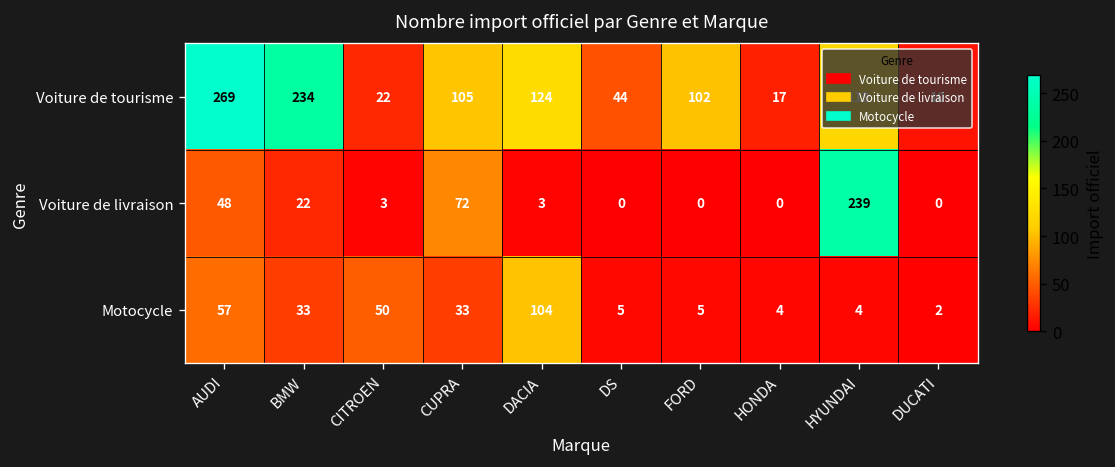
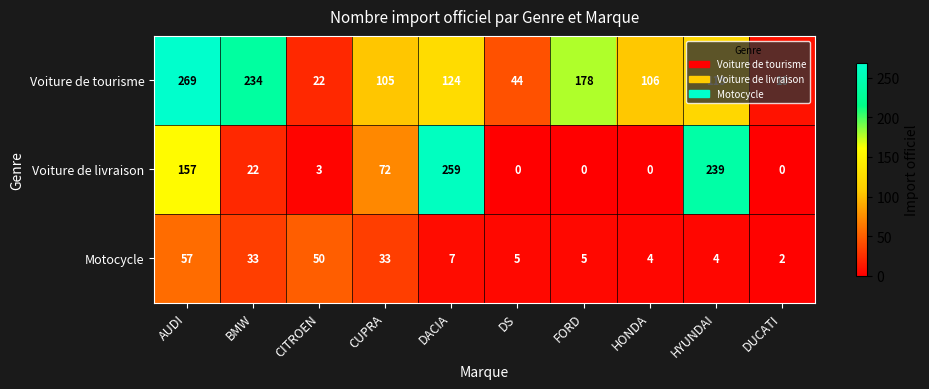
Voiture de tourisme, FORD: 102 -> 178
Voiture de tourisme, HONDA: 17 -> 106
Voiture de livraison, AUDI: 48 -> 157
Voiture de livraison, DACIA: 3 -> 259
Motocycle, DACIA: 104 -> 7
